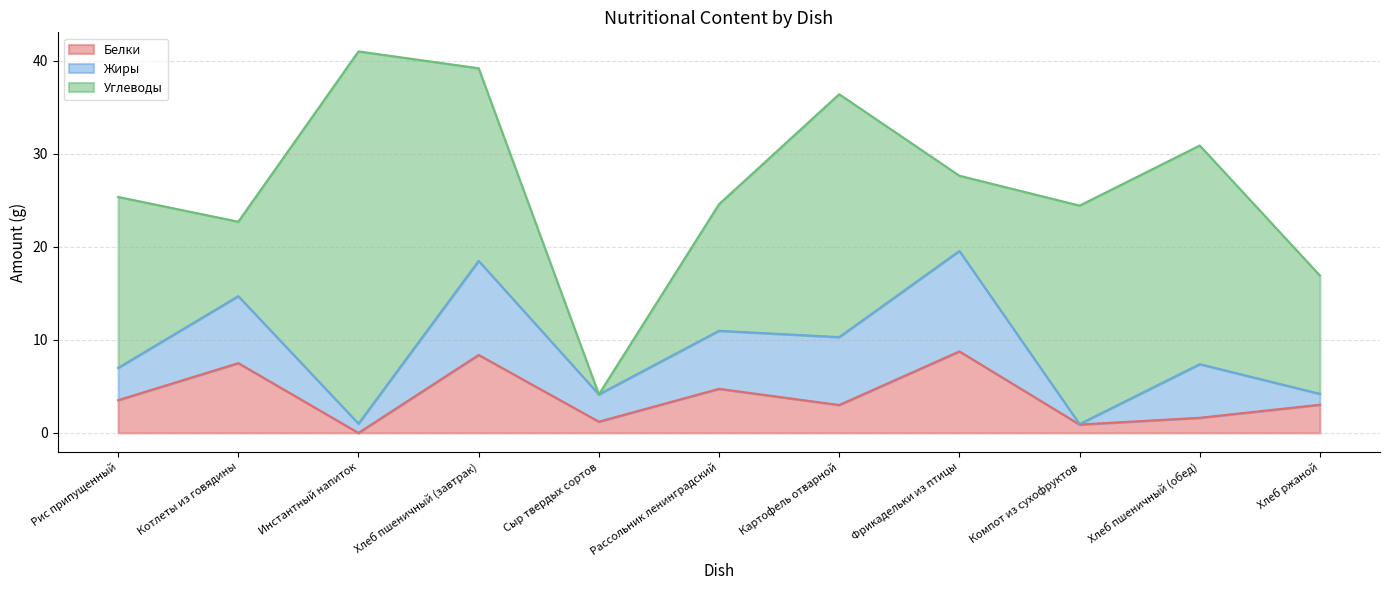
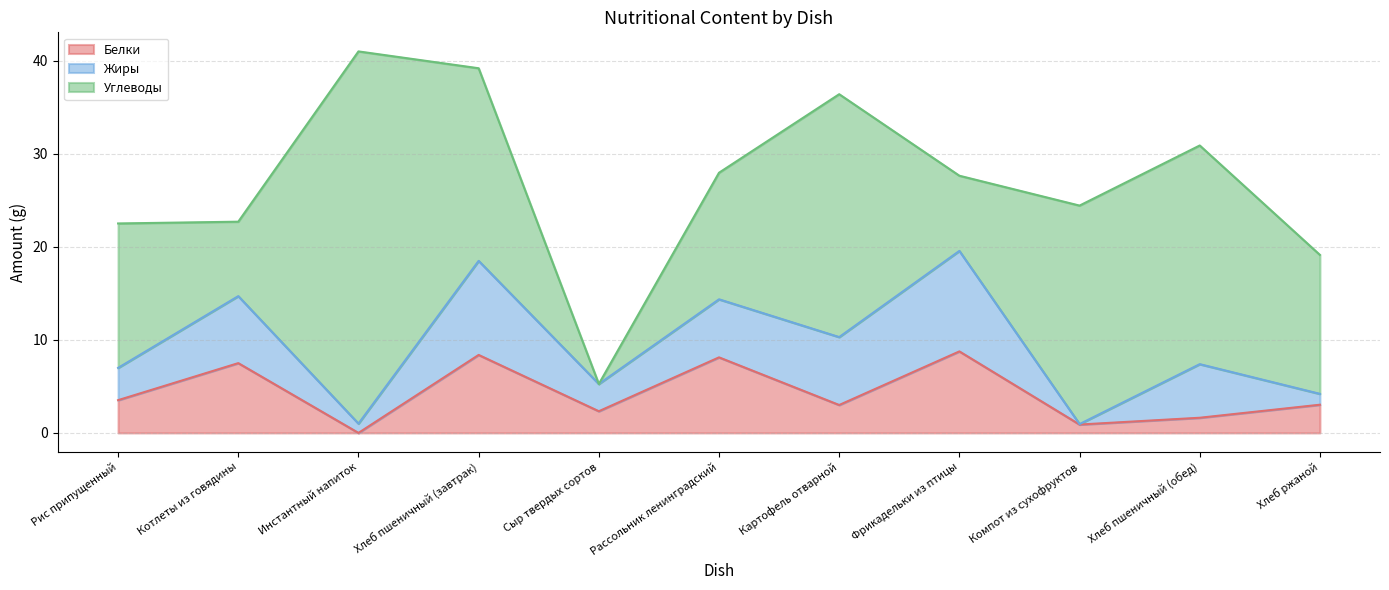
Углеводы, Рис припущенный: 18 -> 16
Белки, Сыр твердых сортов: 1 -> 2
Белки, Рассольник ленинградский: 5 -> 8
Углеводы, Хлеб ржаной: 13 -> 15
